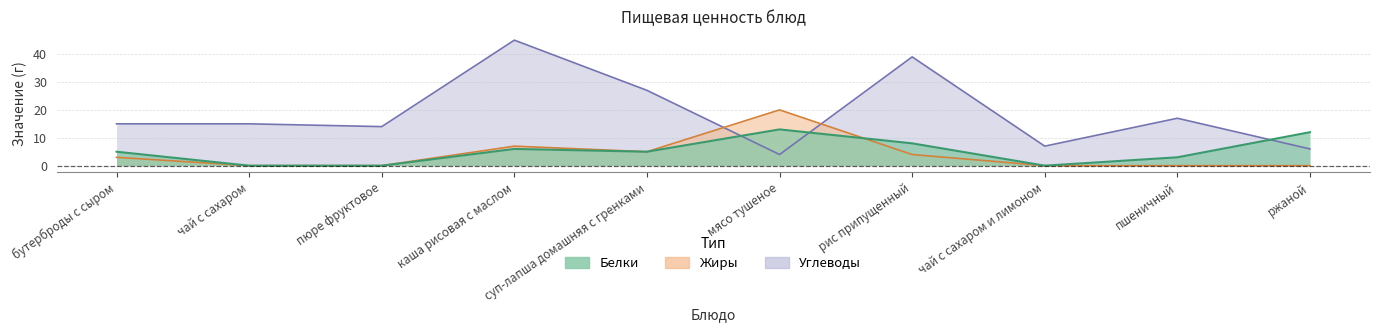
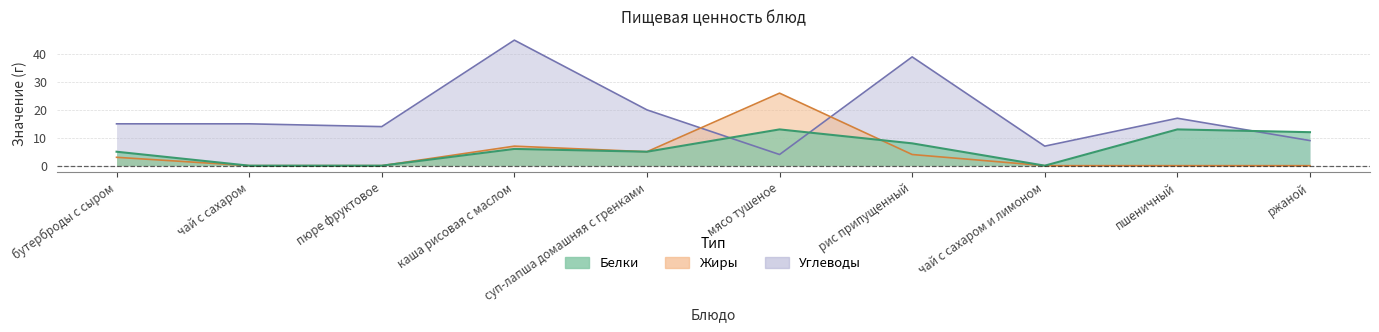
Углеводы, суп-лапша домашняя с гренками: 27 -> 20
Жиры, мясо тушеное: 20 -> 26
Белки, пшеничный: 3 -> 13
Углеводы, ржаной: 6 -> 9
